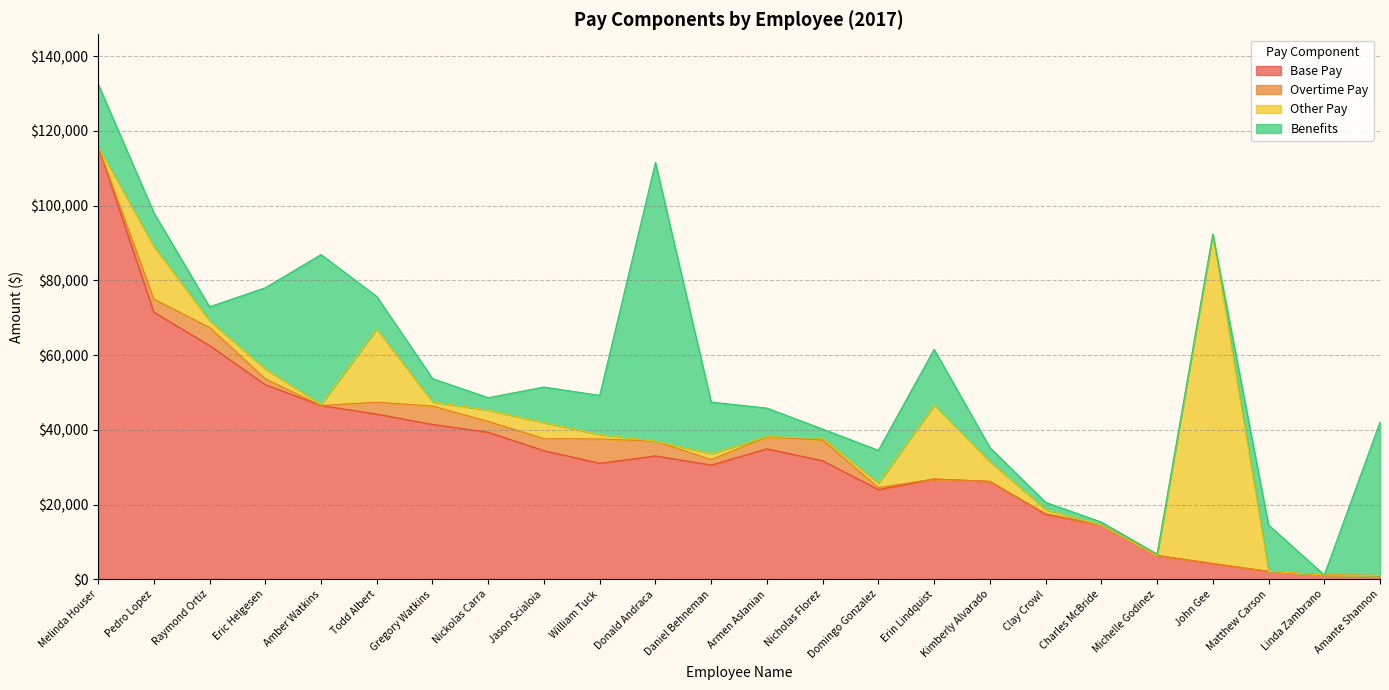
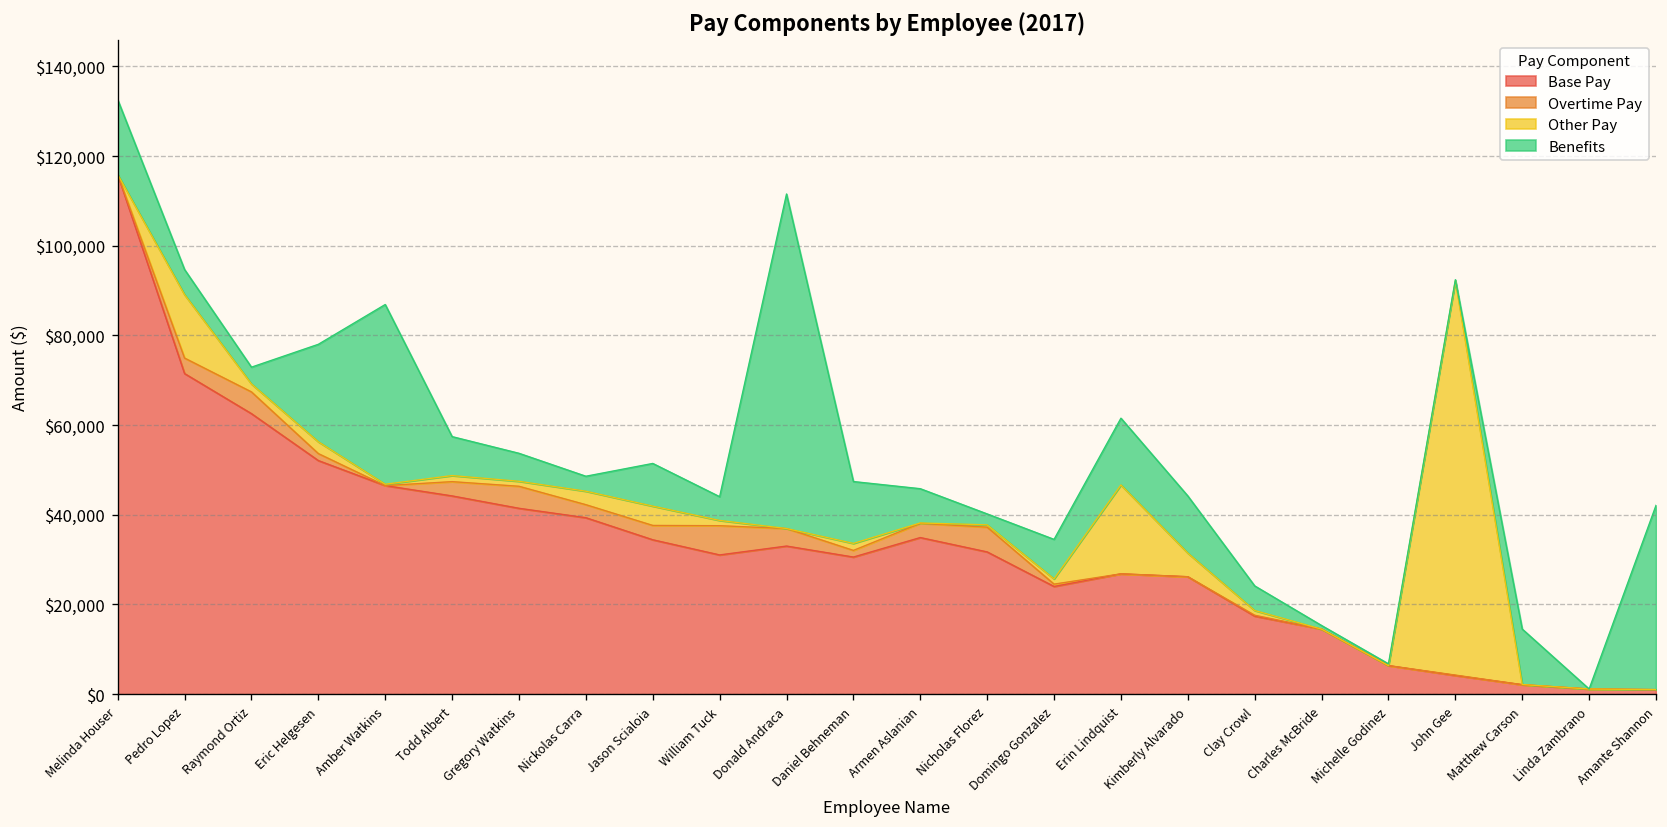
Benefits, Pedro Lopez: $9,000 -> $6,000
Other Pay, Todd Albert: $20,000 -> $1,000
Benefits, William Tuck: $10,000 -> $5,000
Benefits, Kimberly Alvarado: $4,000 -> $13,000
Benefits, Clay Crowl: $2,000 -> $5,000
